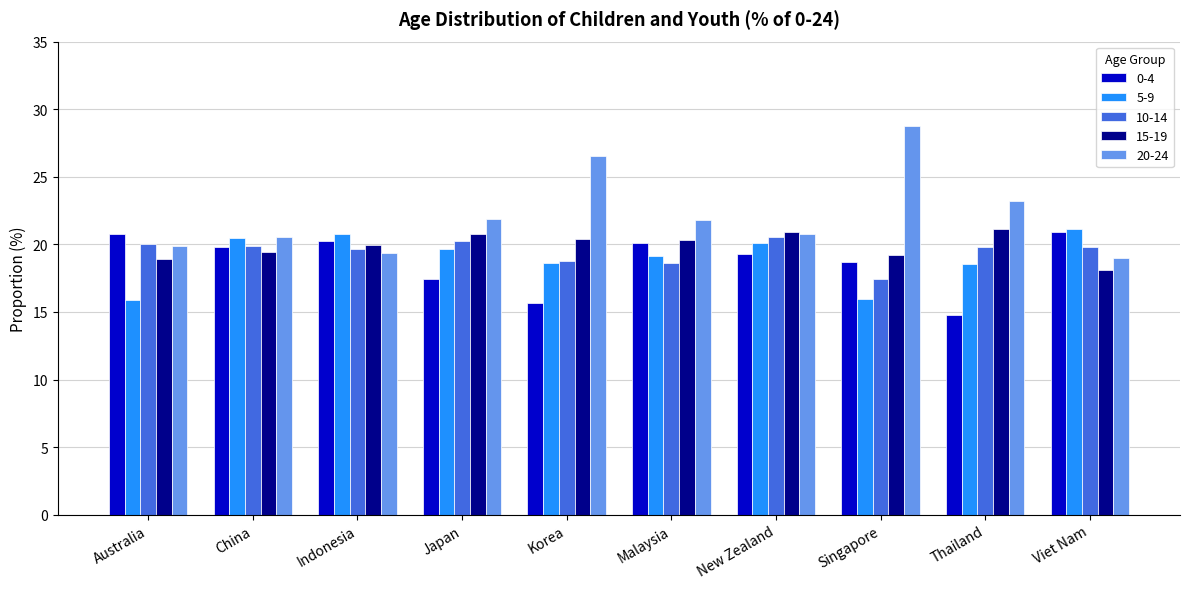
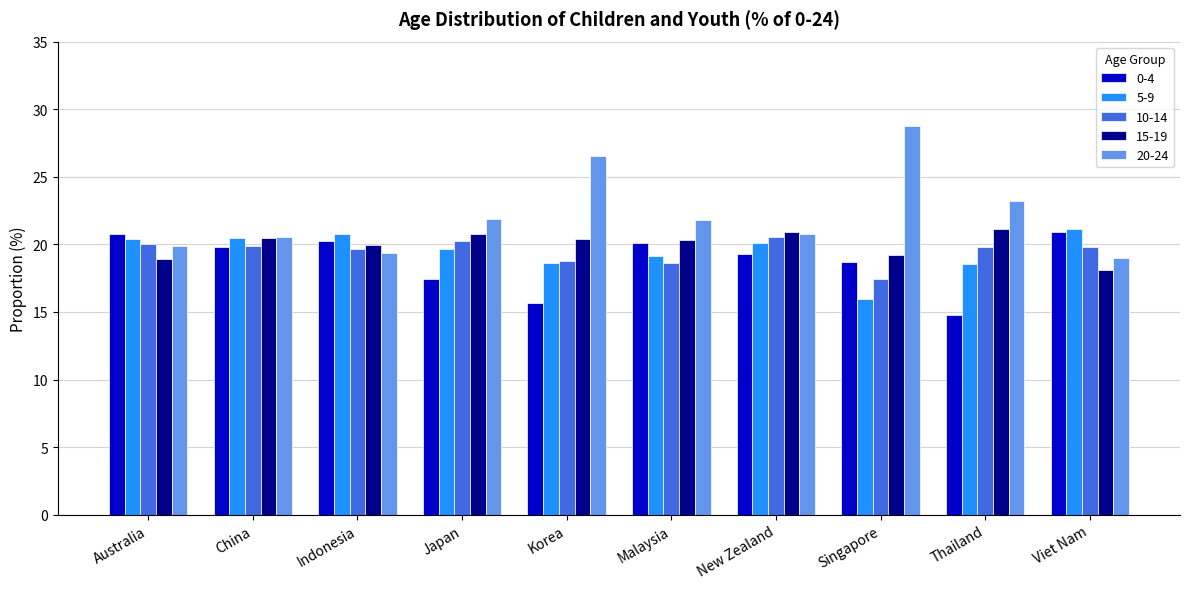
5-9, Australia: 15.9 -> 20.4
15-19, China: 19.4 -> 20.5
